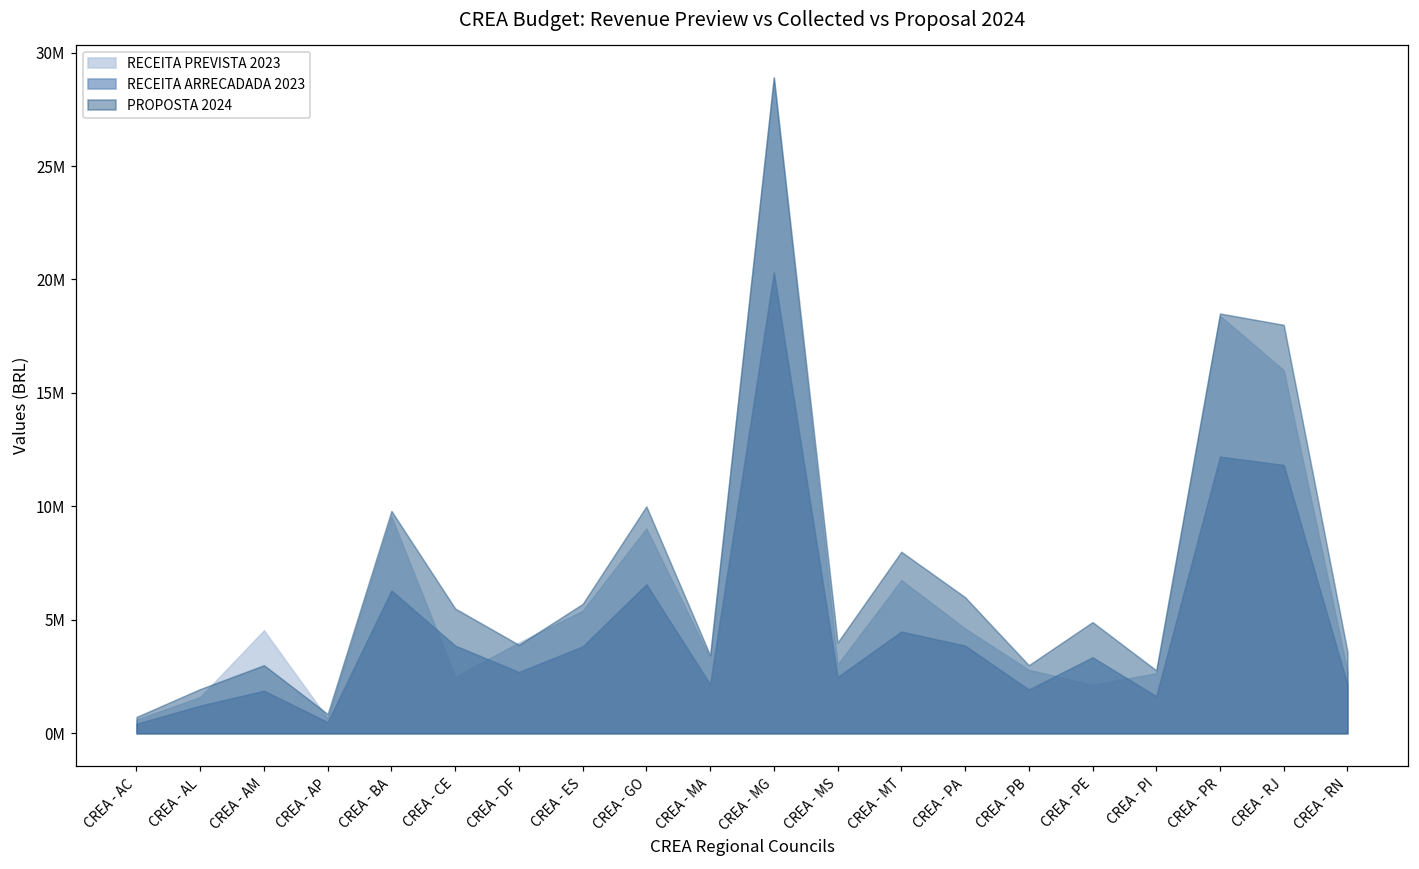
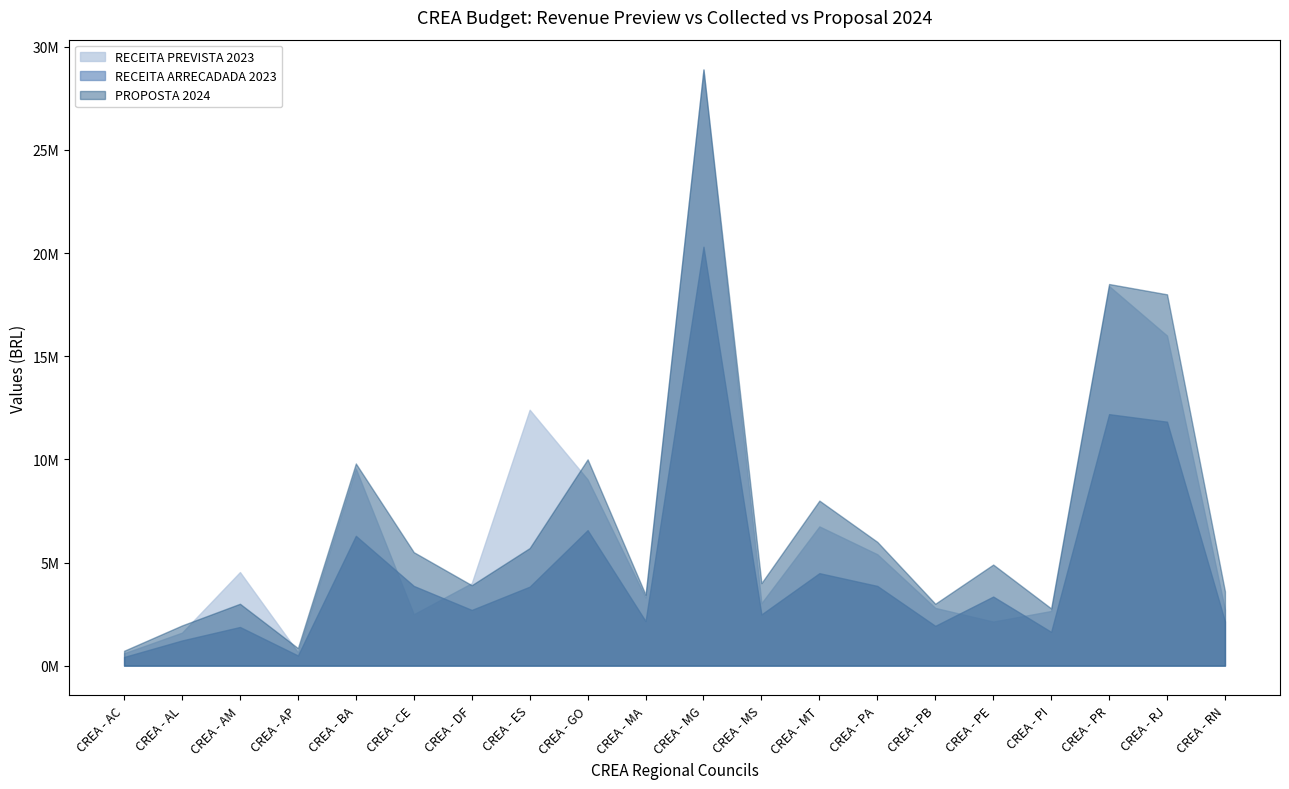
RECEITA PREVISTA 2023, CREA - ES: 5400000 -> 12400000
RECEITA PREVISTA 2023, CREA - PA: 4600000 -> 5400000
